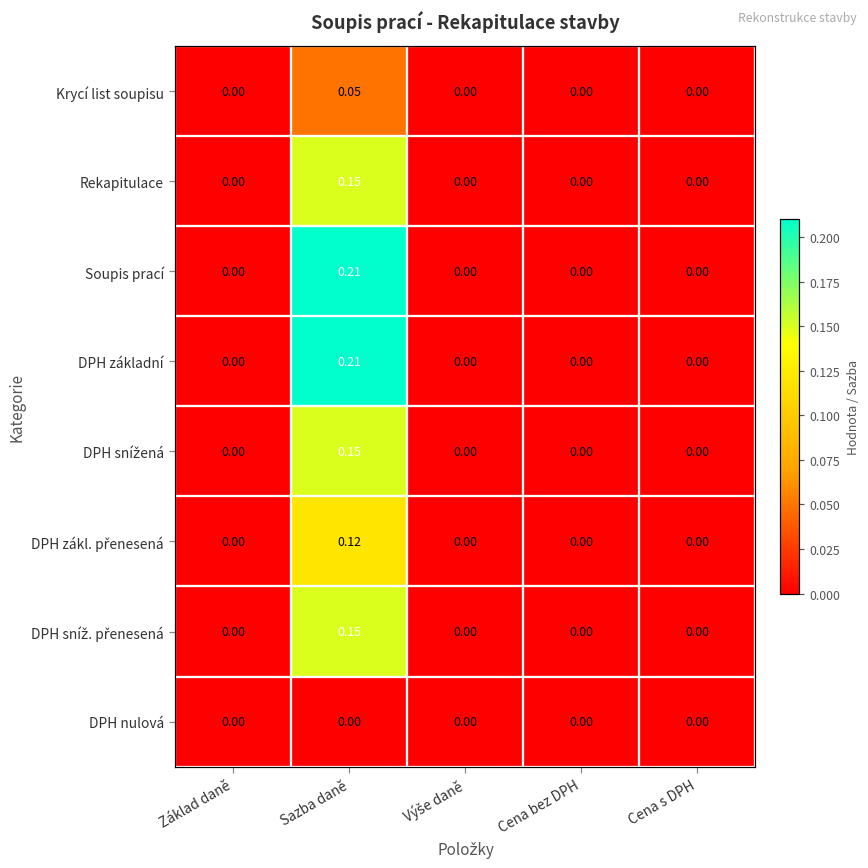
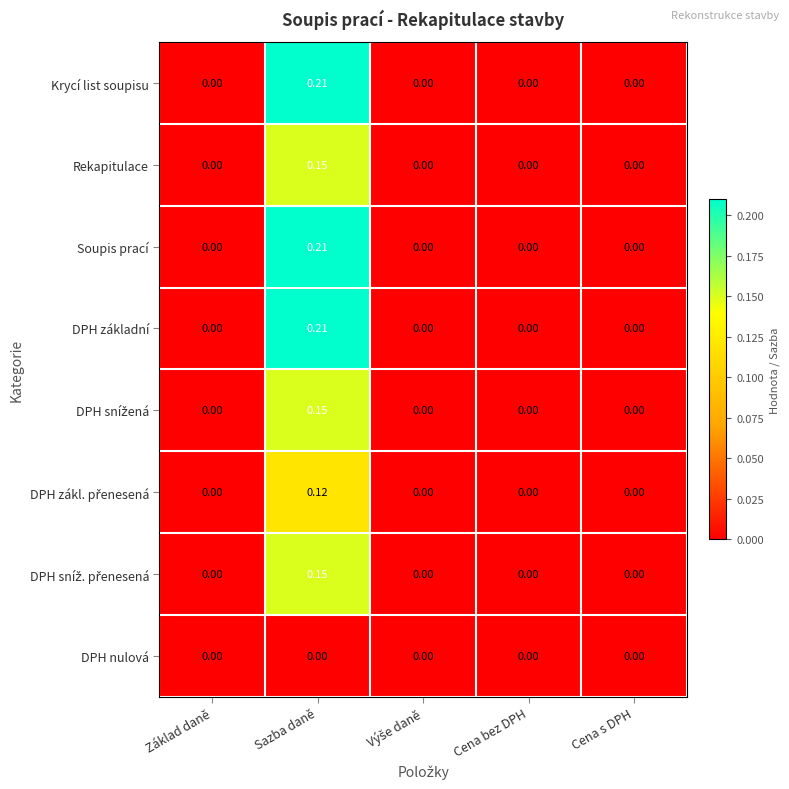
Krycí list soupisu, Sazba daně: 0.05 -> 0.21
